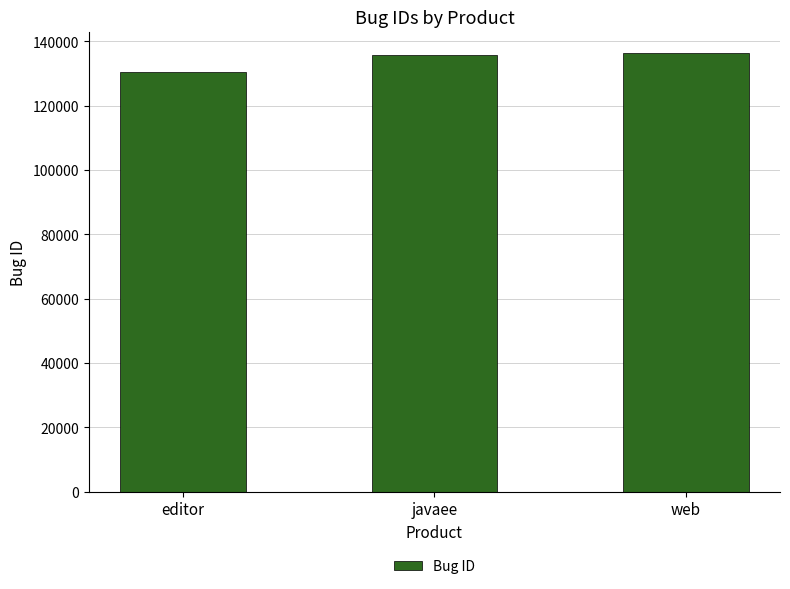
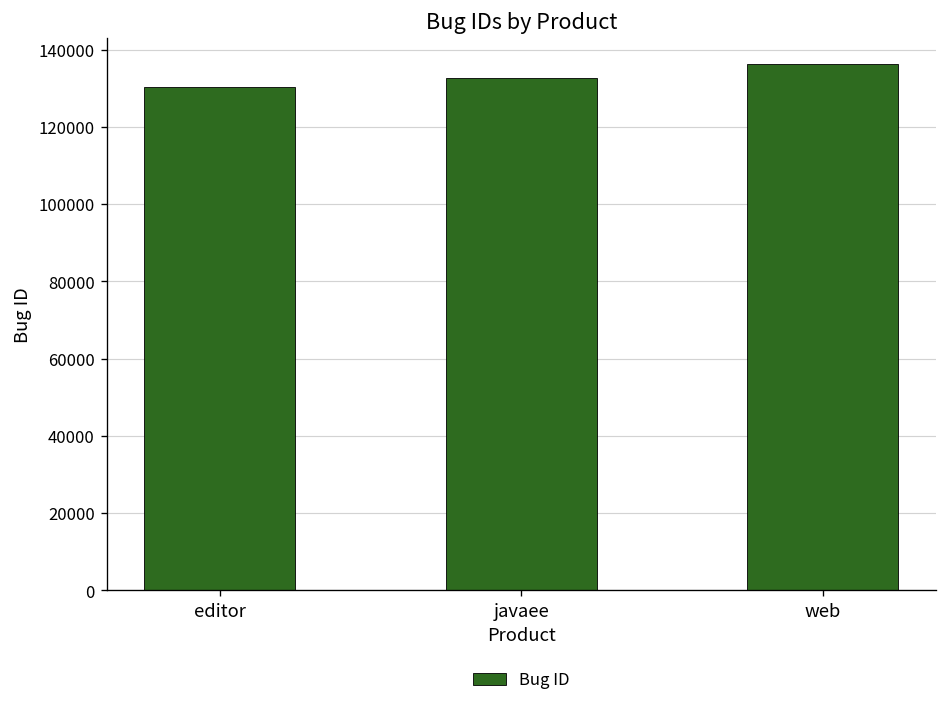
javaee: 136000 -> 133000
